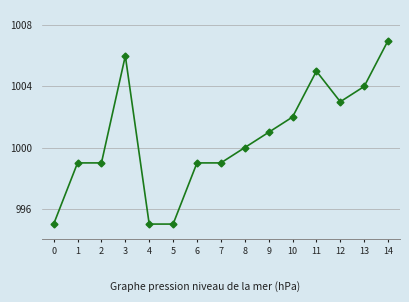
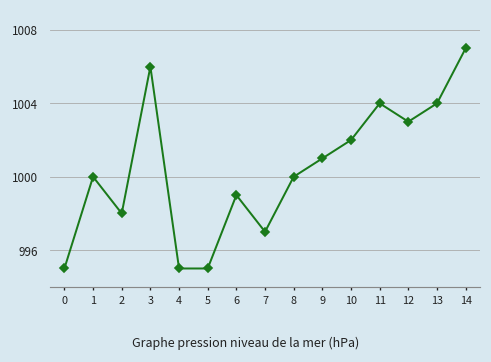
1: 999 -> 1000
2: 999 -> 998
7: 999 -> 997
11: 1005 -> 1004
